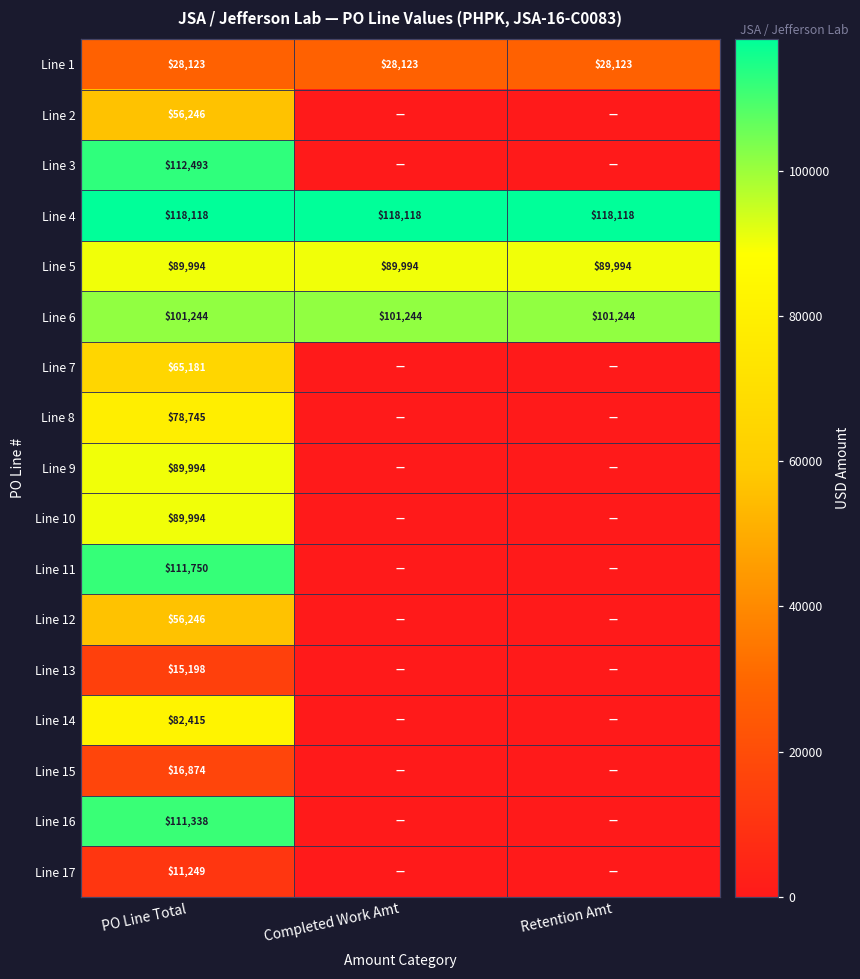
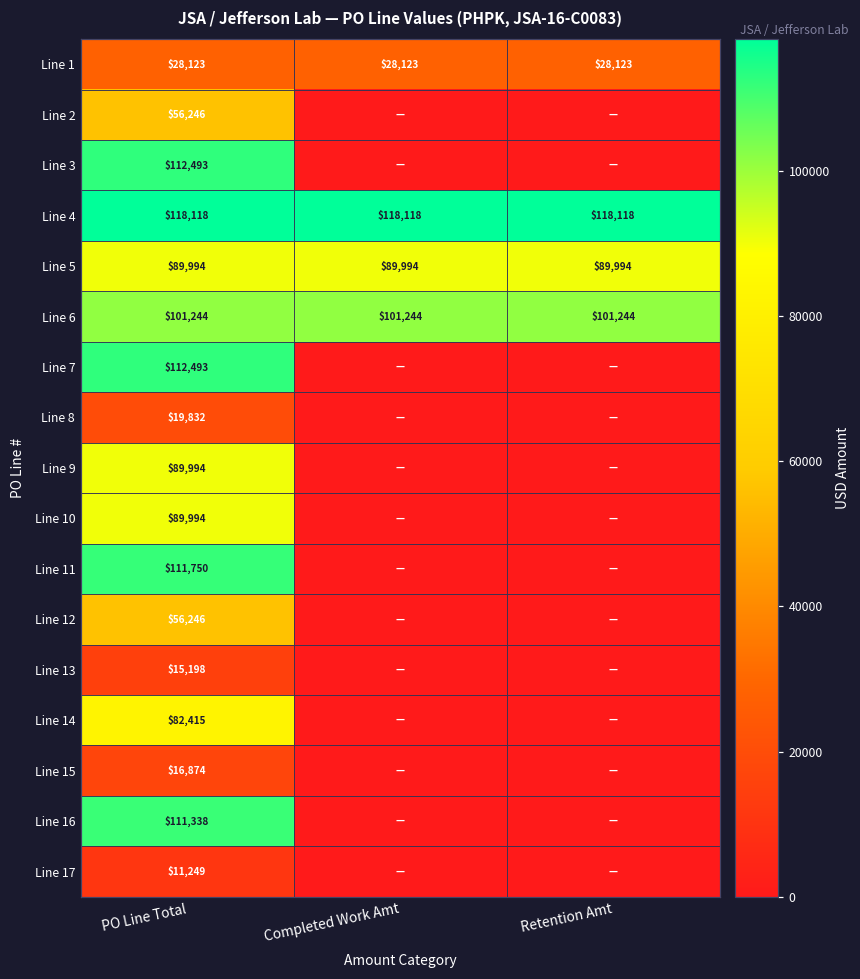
Line 7, PO Line Total: $65,181 -> $112,493
Line 8, PO Line Total: $78,745 -> $19,832
